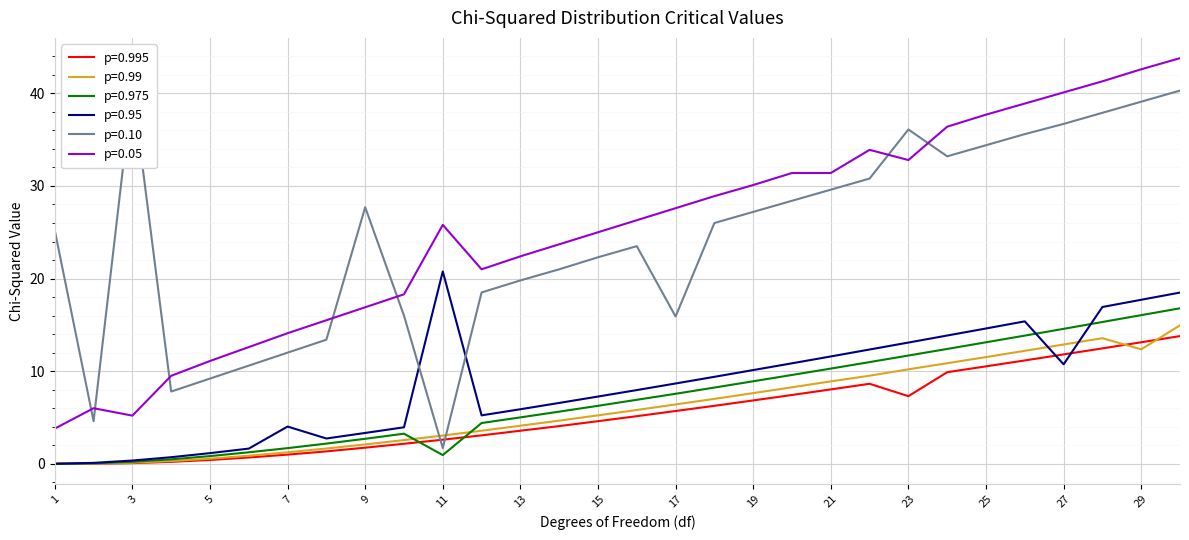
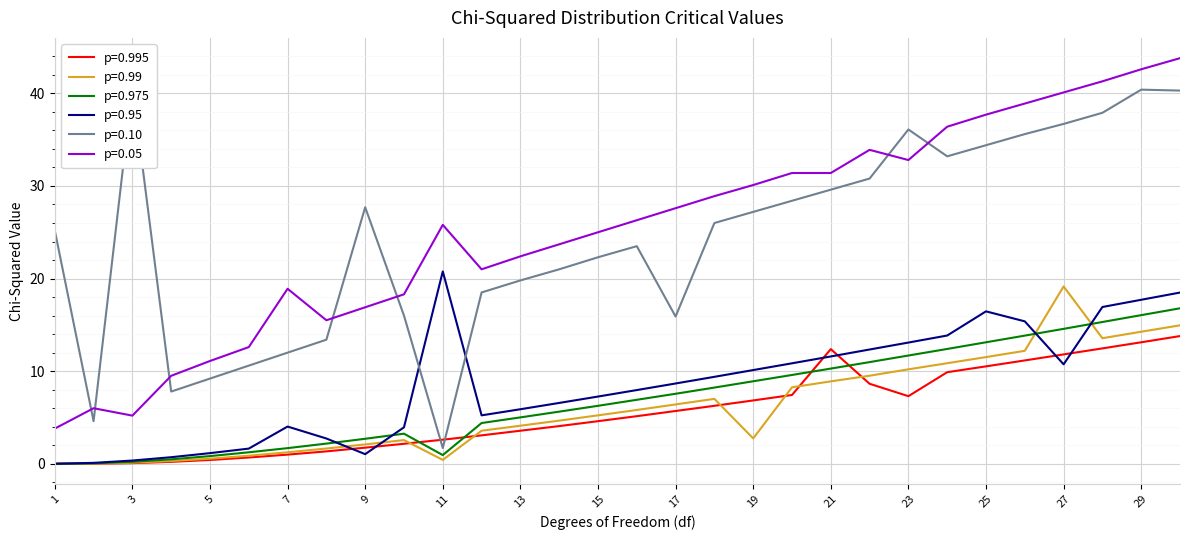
p=0.05, 7: 14 -> 19
p=0.95, 9: 3 -> 1
p=0.99, 11: 3 -> 0
p=0.99, 19: 8 -> 3
p=0.995, 21: 8 -> 12
p=0.95, 25: 15 -> 16
p=0.99, 27: 13 -> 19
p=0.99, 29: 12 -> 14
p=0.10, 29: 39 -> 40
